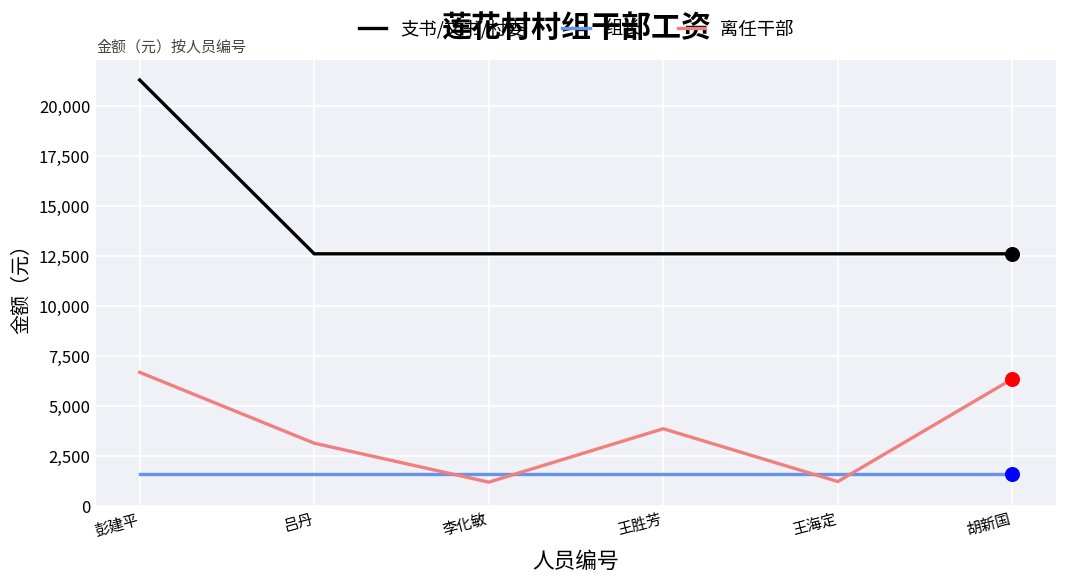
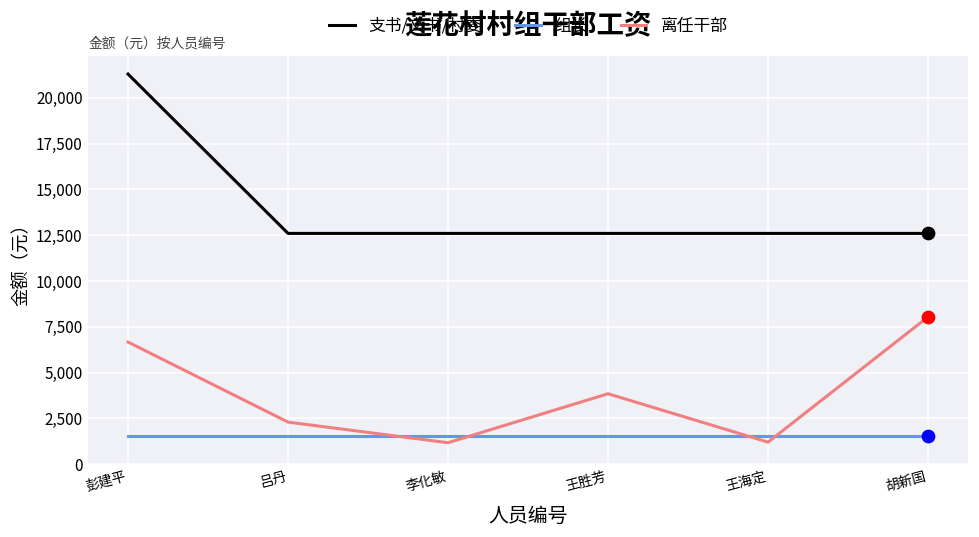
离任干部, 吕丹: 3,100 -> 2,300
离任干部, 胡新国: 6,300 -> 8,000
